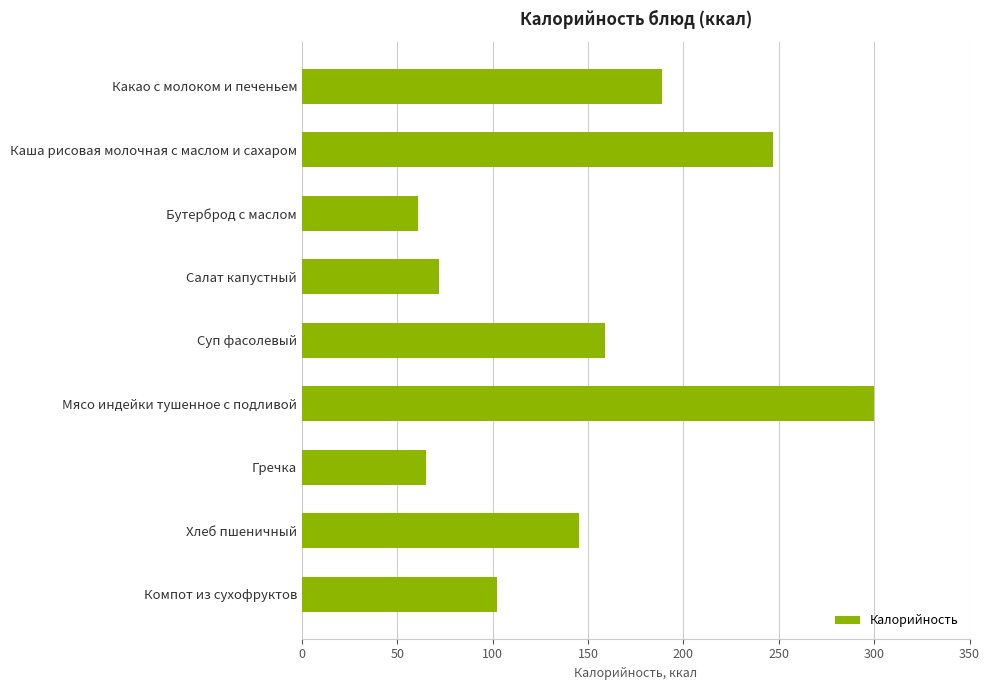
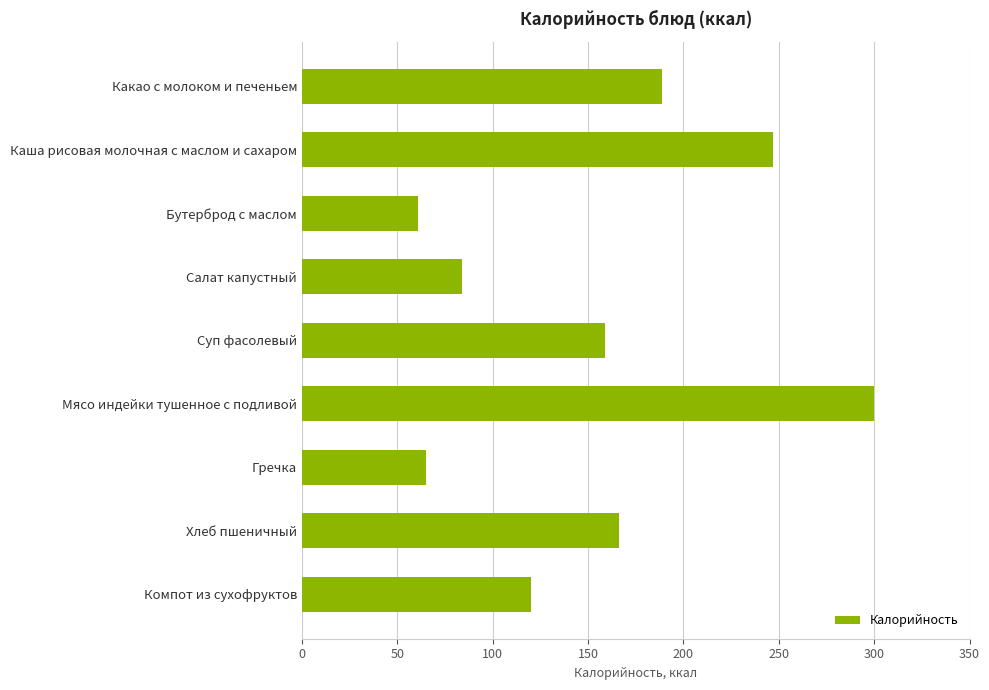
Салат капустный: 72 -> 84
Хлеб пшеничный: 145 -> 166
Компот из сухофруктов: 102 -> 120
